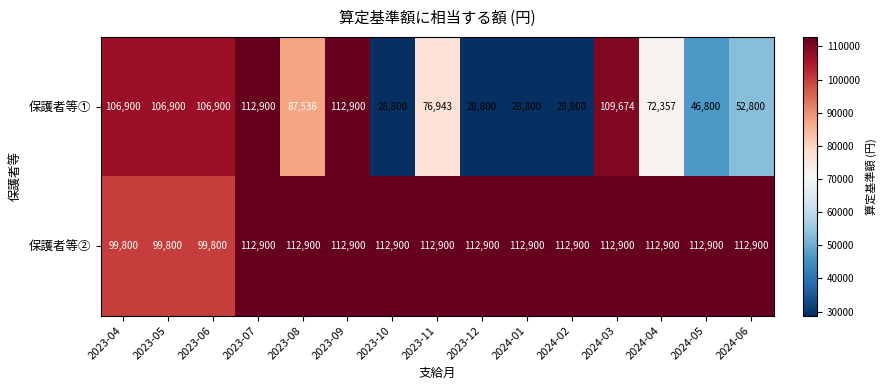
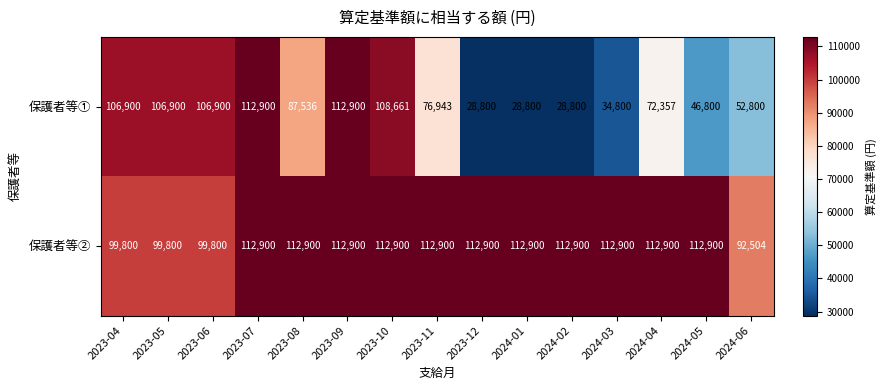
保護者等①, 2023-10: 28,800 -> 108,661
保護者等①, 2024-03: 109,674 -> 34,800
保護者等②, 2024-06: 112,900 -> 92,504
